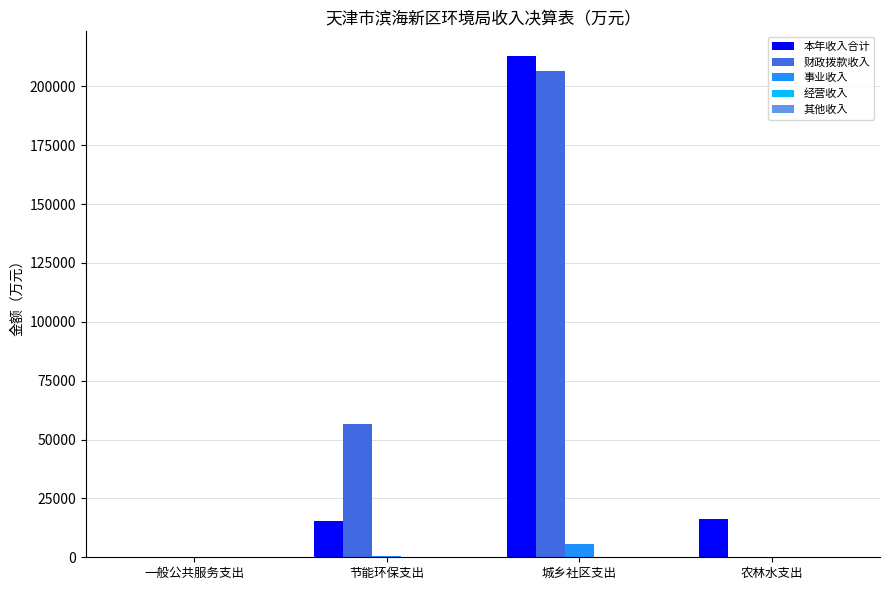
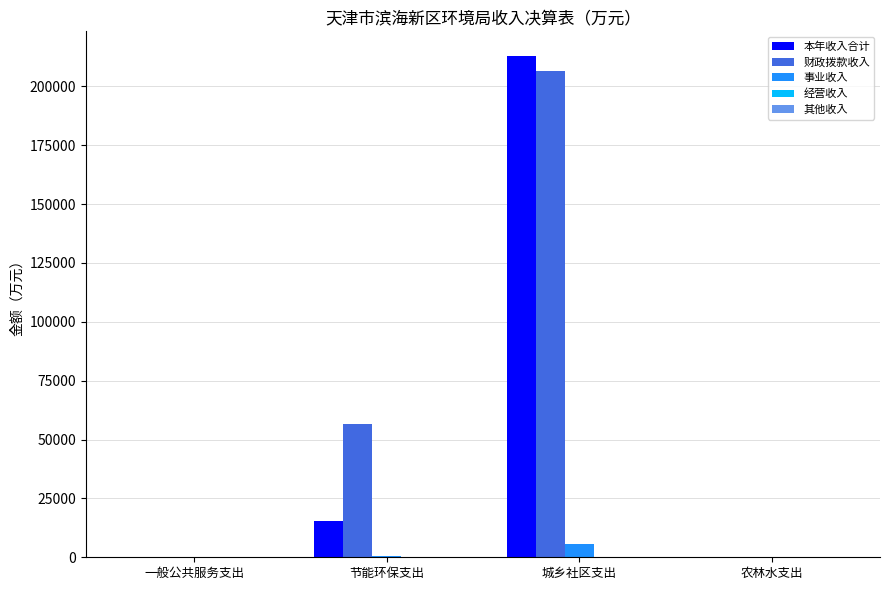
本年收入合计, 农林水支出: 16000 -> 0
